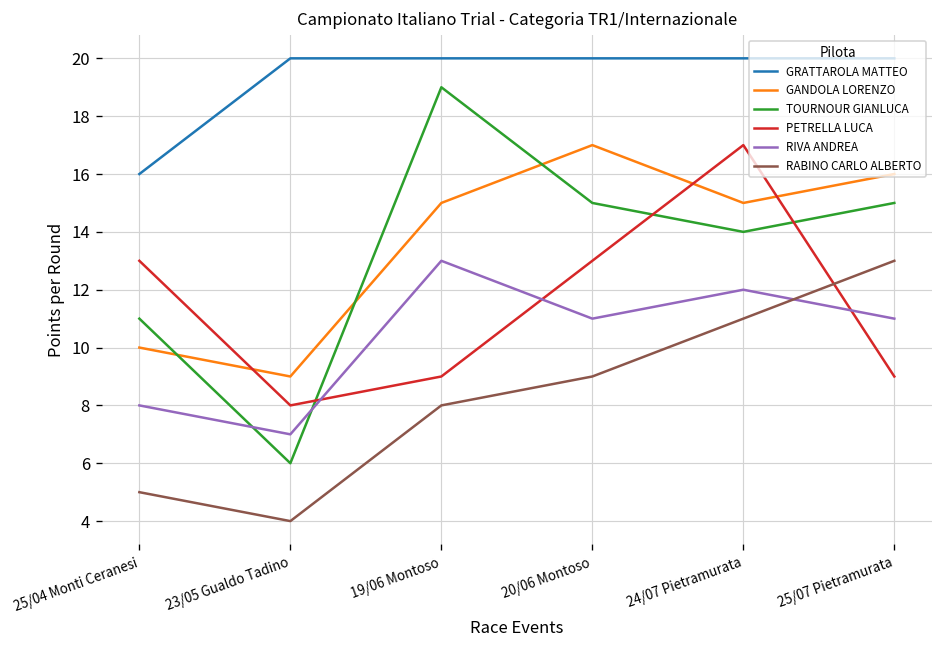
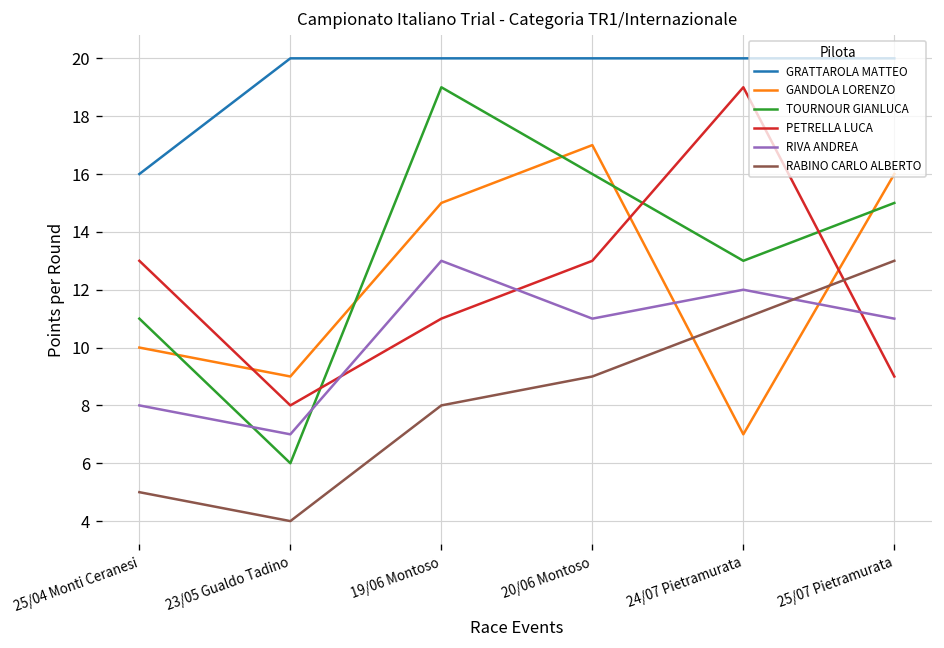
PETRELLA LUCA, 19/06 Montoso: 9 -> 11
TOURNOUR GIANLUCA, 20/06 Montoso: 15 -> 16
GANDOLA LORENZO, 24/07 Pietramurata: 15 -> 7
TOURNOUR GIANLUCA, 24/07 Pietramurata: 14 -> 13
PETRELLA LUCA, 24/07 Pietramurata: 17 -> 19
